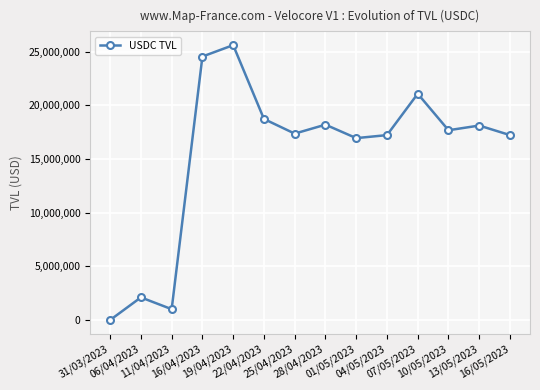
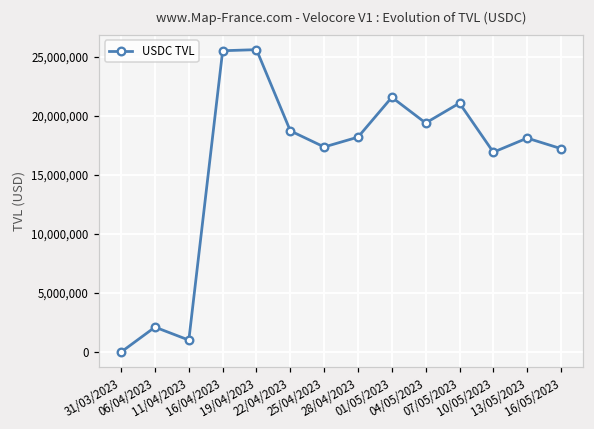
16/04/2023: 24,500,000 -> 25,500,000
01/05/2023: 16,900,000 -> 21,600,000
04/05/2023: 17,200,000 -> 19,400,000
10/05/2023: 17,700,000 -> 16,900,000
